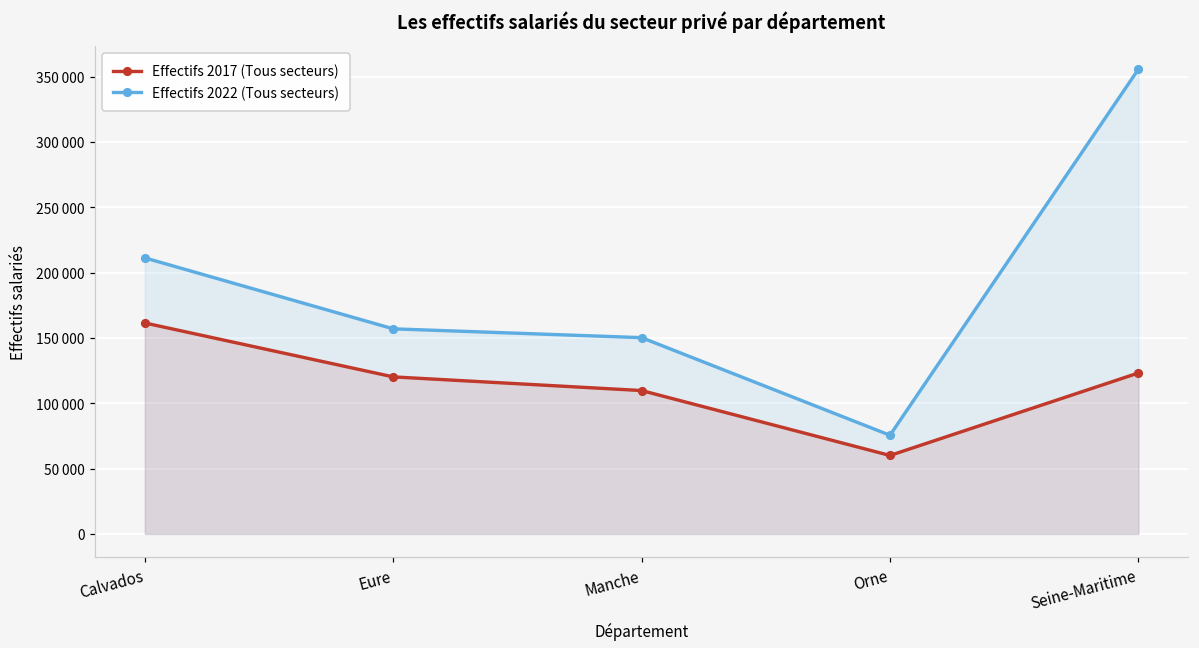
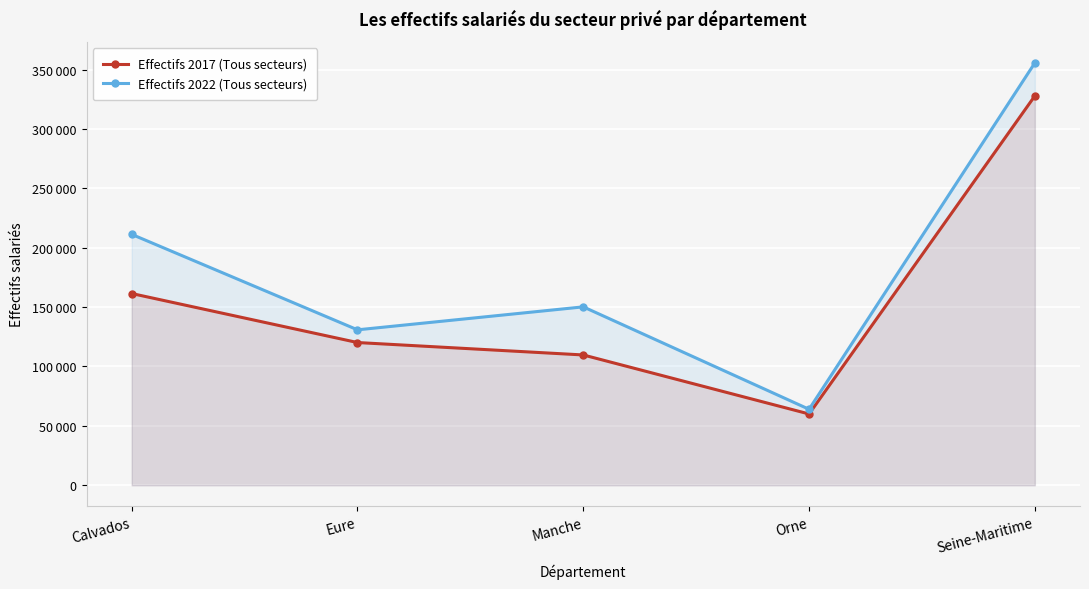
Effectifs 2022 (Tous secteurs), Eure: 157000 -> 131000
Effectifs 2022 (Tous secteurs), Orne: 76000 -> 64000
Effectifs 2017 (Tous secteurs), Seine-Maritime: 123000 -> 328000
